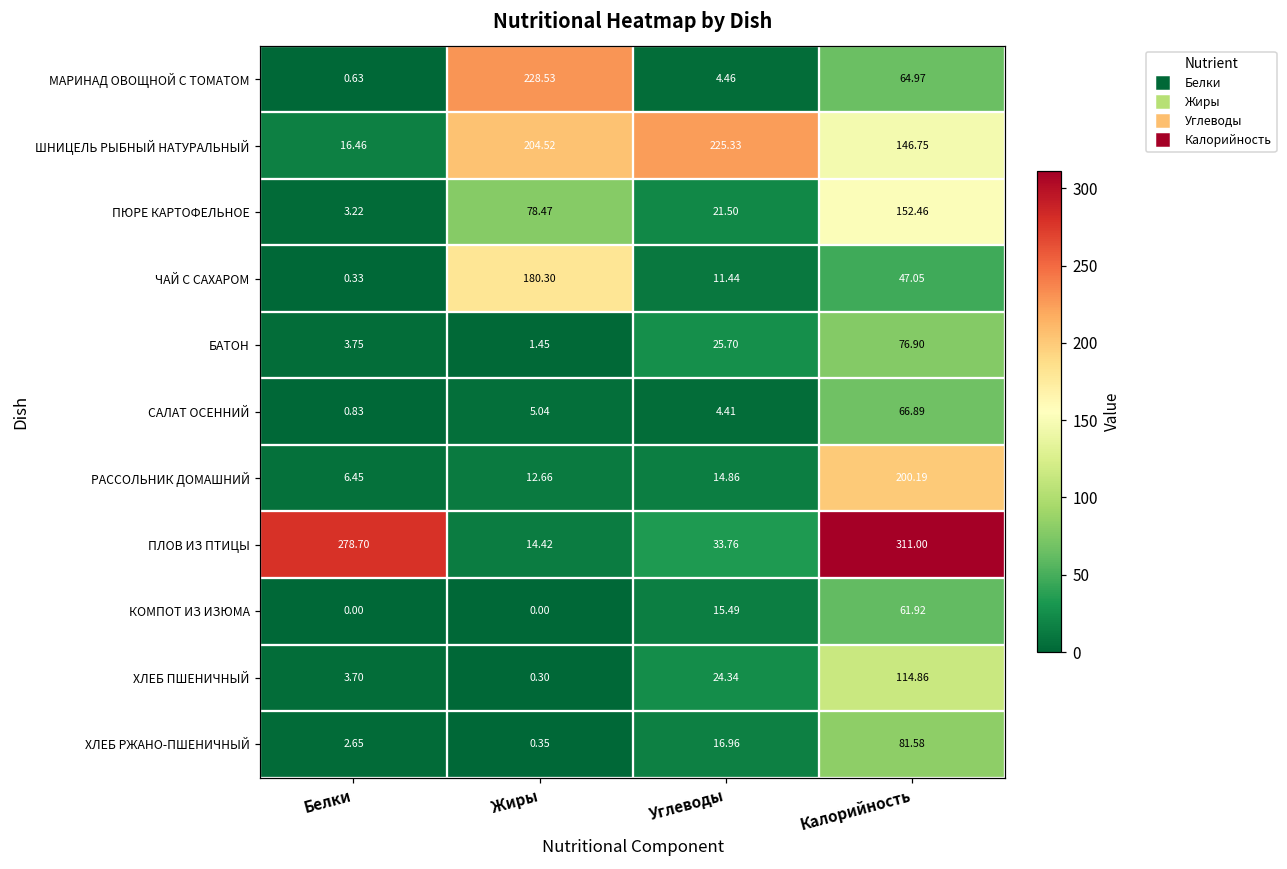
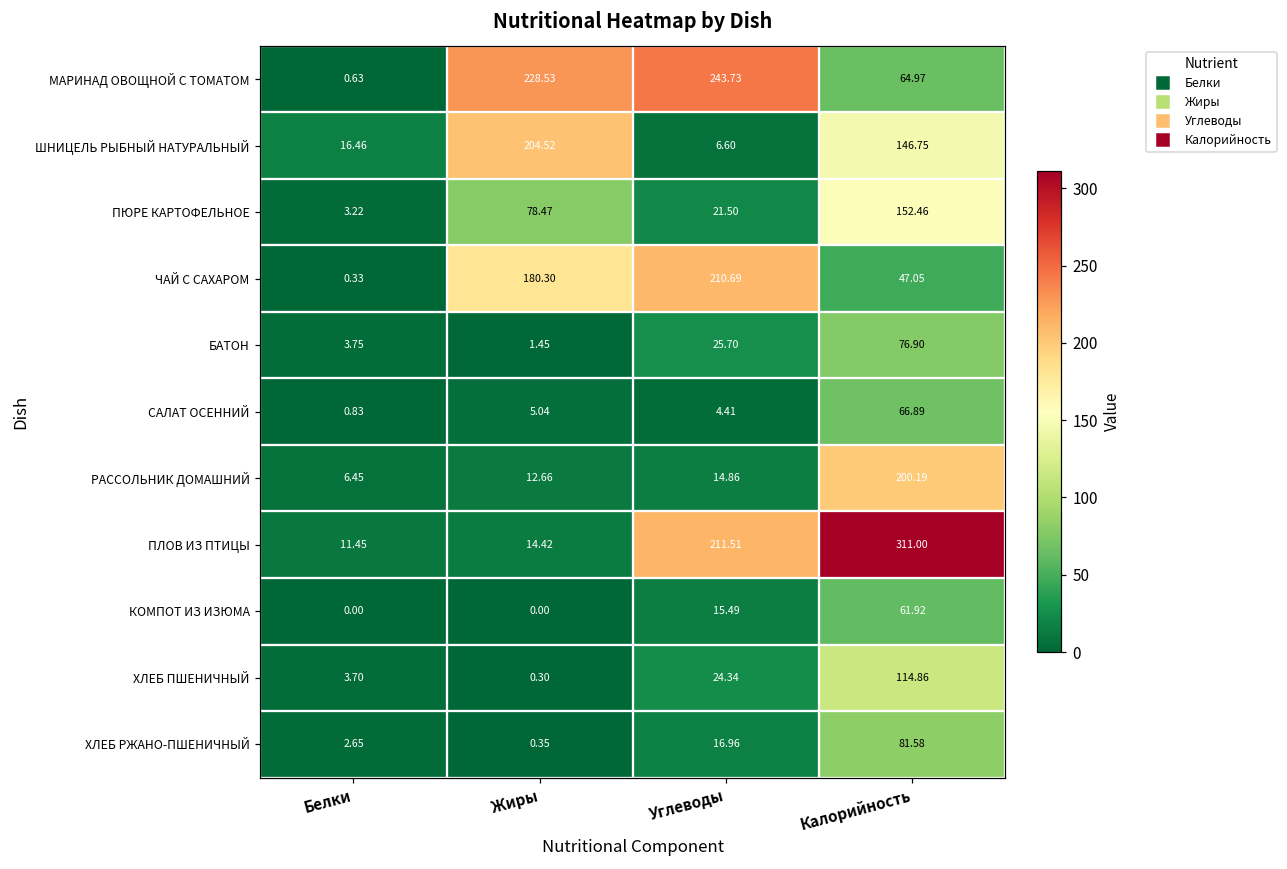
МАРИНАД ОВОЩНОЙ С ТОМАТОМ, Углеводы: 4.46 -> 243.73
ШНИЦЕЛЬ РЫБНЫЙ НАТУРАЛЬНЫЙ, Углеводы: 225.33 -> 6.60
ЧАЙ С САХАРОМ, Углеводы: 11.44 -> 210.69
ПЛОВ ИЗ ПТИЦЫ, Белки: 278.70 -> 11.45
ПЛОВ ИЗ ПТИЦЫ, Углеводы: 33.76 -> 211.51
